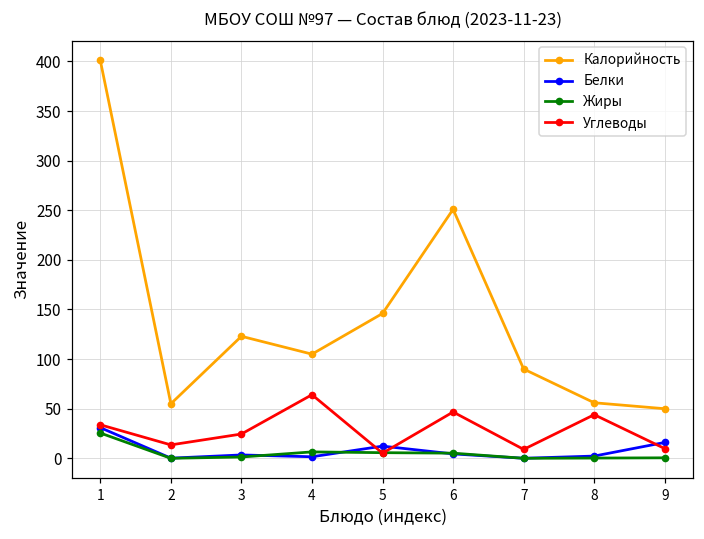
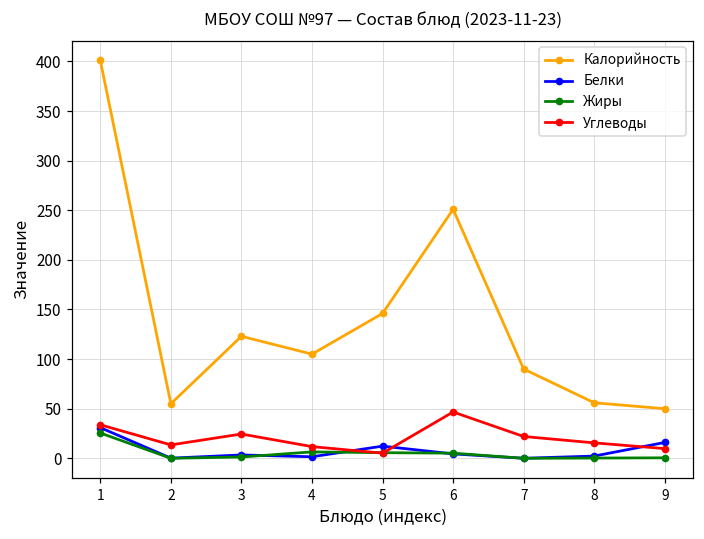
Углеводы, 4: 60 -> 10
Углеводы, 7: 10 -> 20
Углеводы, 8: 40 -> 20
